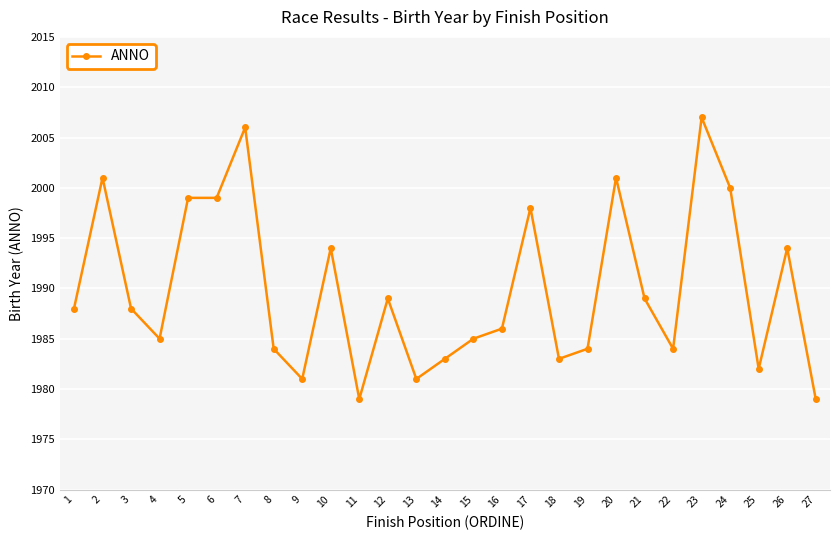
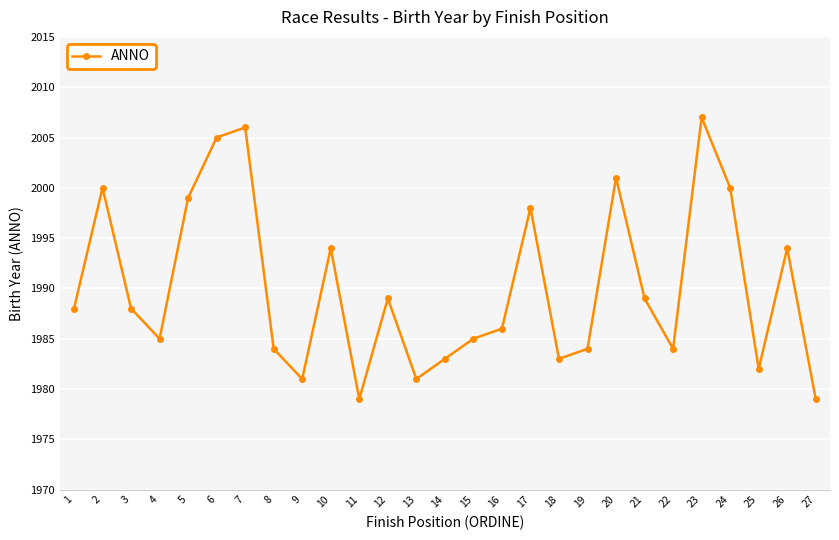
2: 2001 -> 2000
6: 1999 -> 2005
